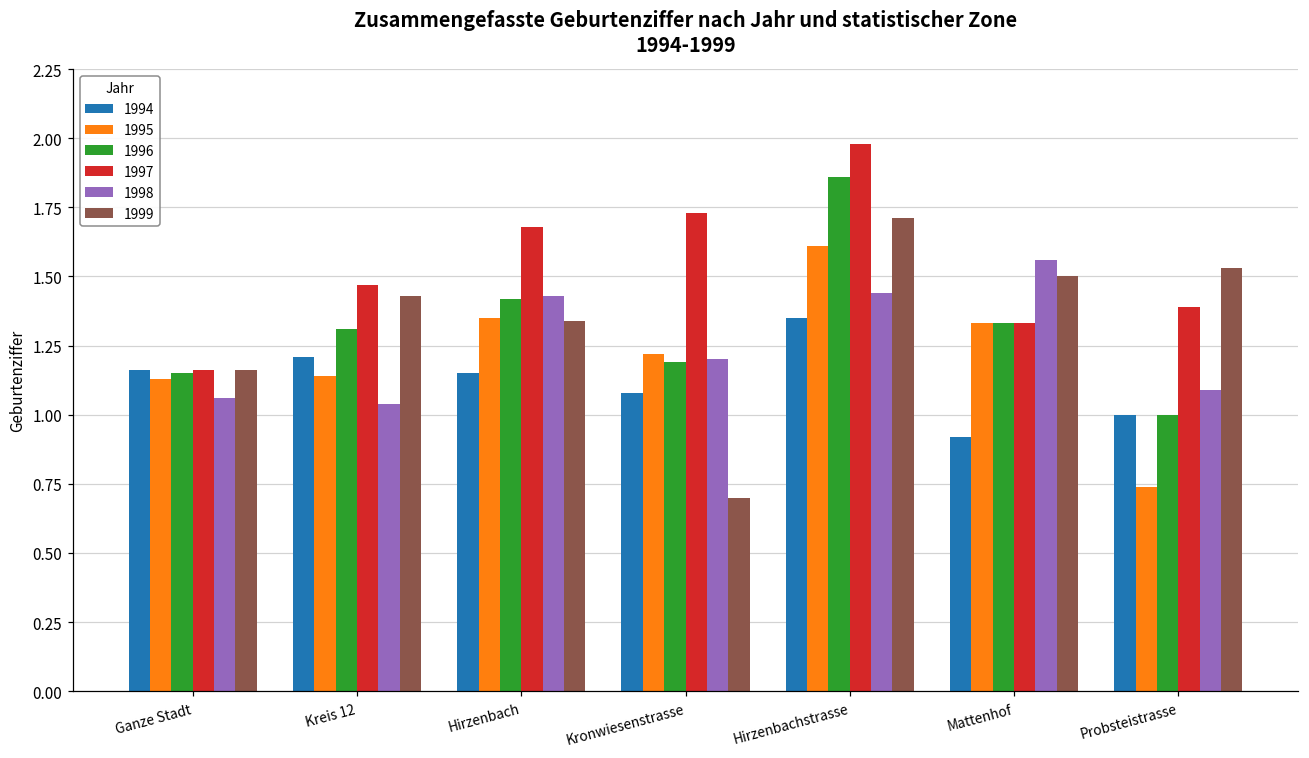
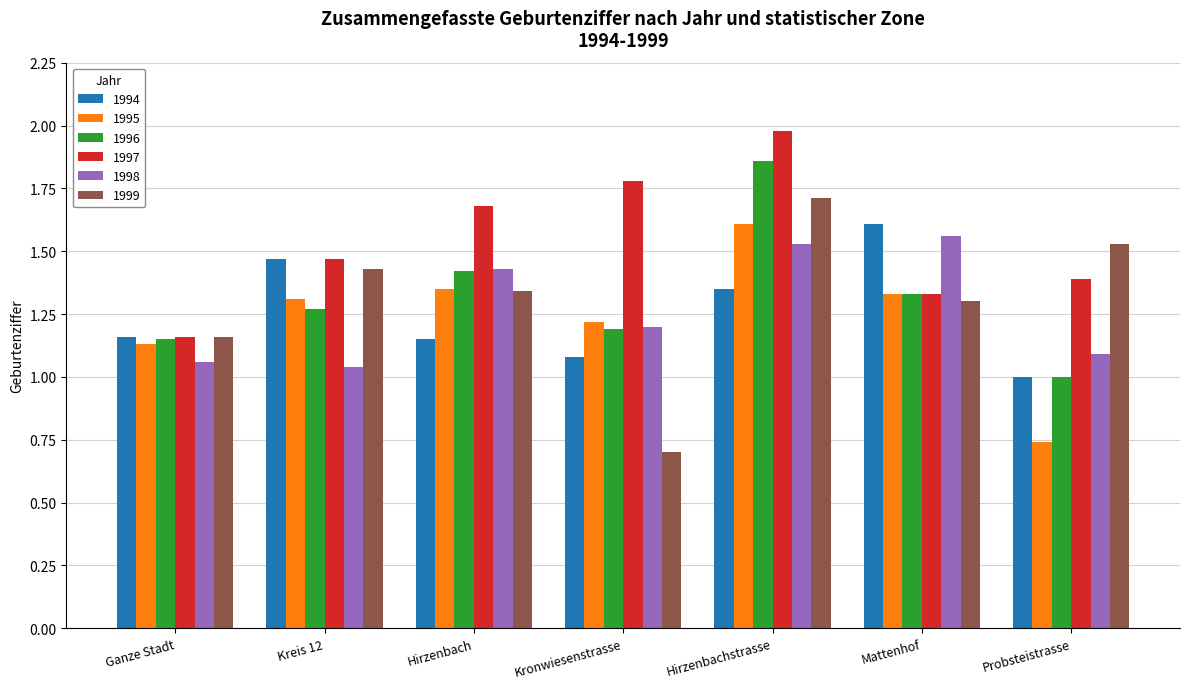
1994, Kreis 12: 1.21 -> 1.47
1995, Kreis 12: 1.14 -> 1.31
1996, Kreis 12: 1.31 -> 1.27
1997, Kronwiesenstrasse: 1.73 -> 1.78
1998, Hirzenbachstrasse: 1.44 -> 1.53
1994, Mattenhof: 0.92 -> 1.61
1999, Mattenhof: 1.5 -> 1.3
